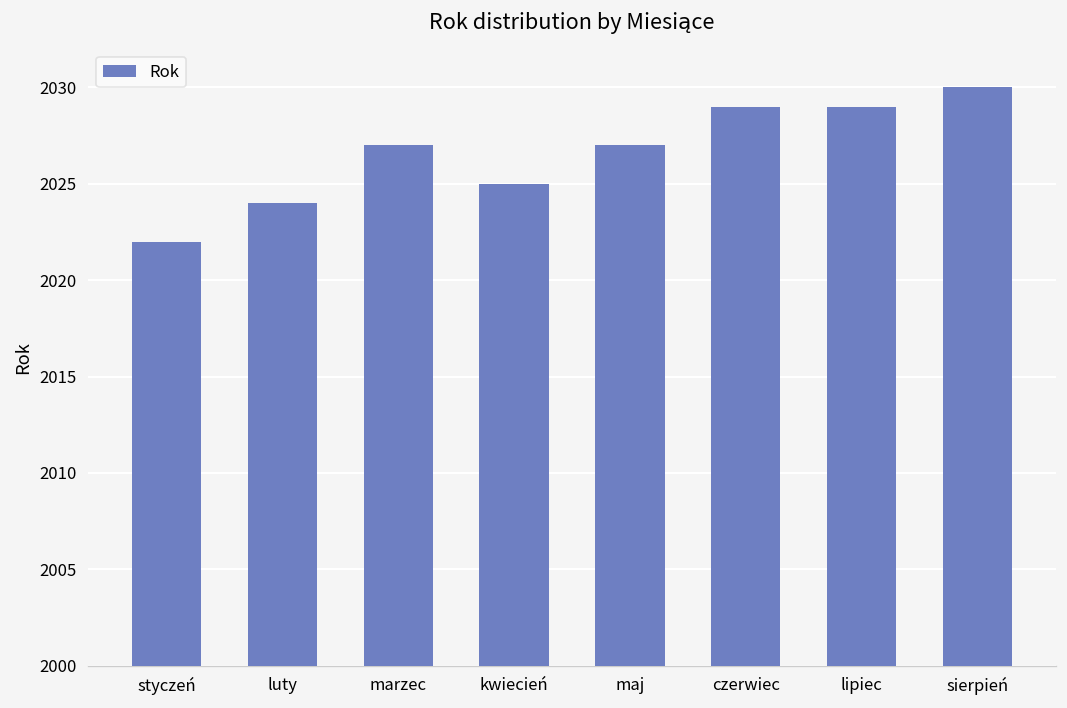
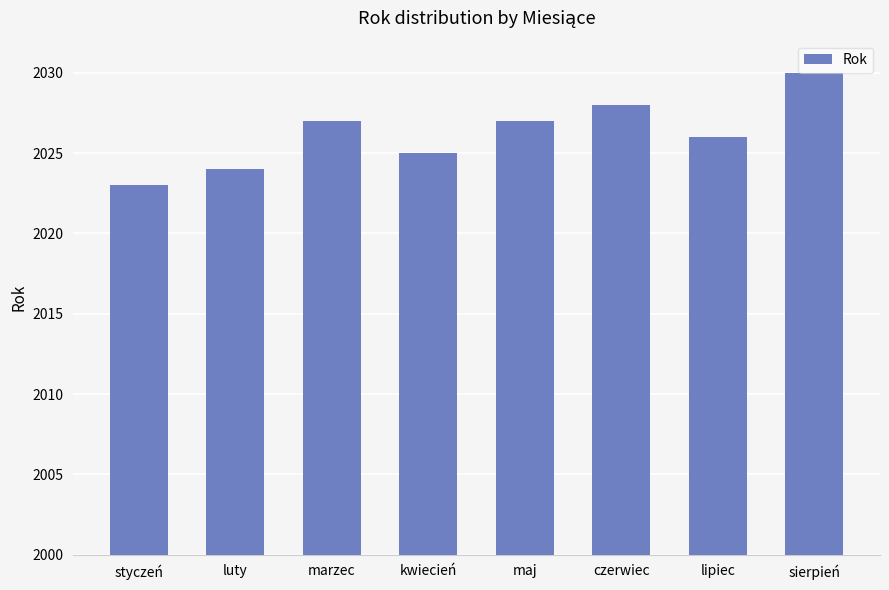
styczeń: 2022 -> 2023
czerwiec: 2029 -> 2028
lipiec: 2029 -> 2026
